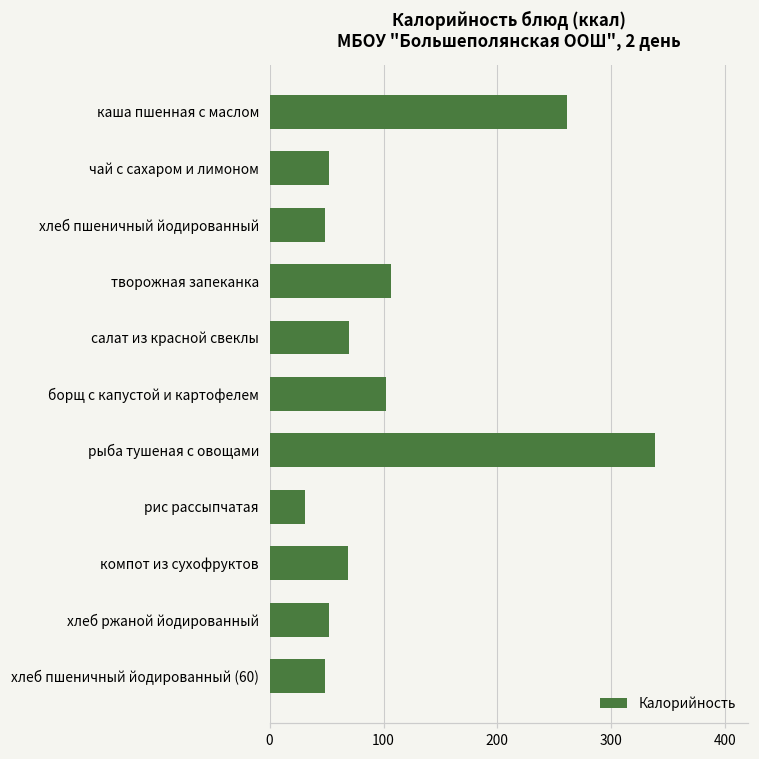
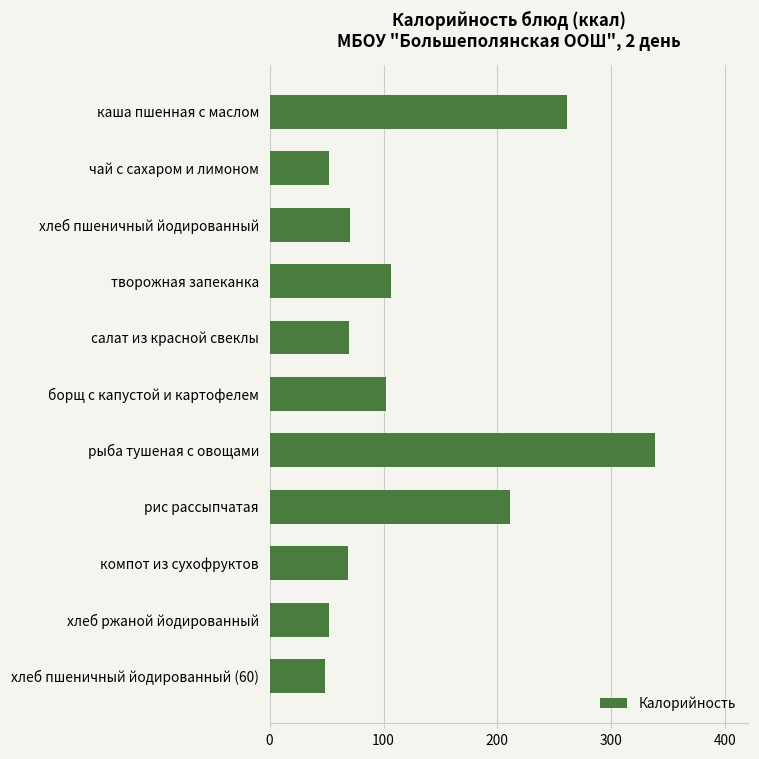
хлеб пшеничный йодированный: 49 -> 70
рис рассыпчатая: 31 -> 211
